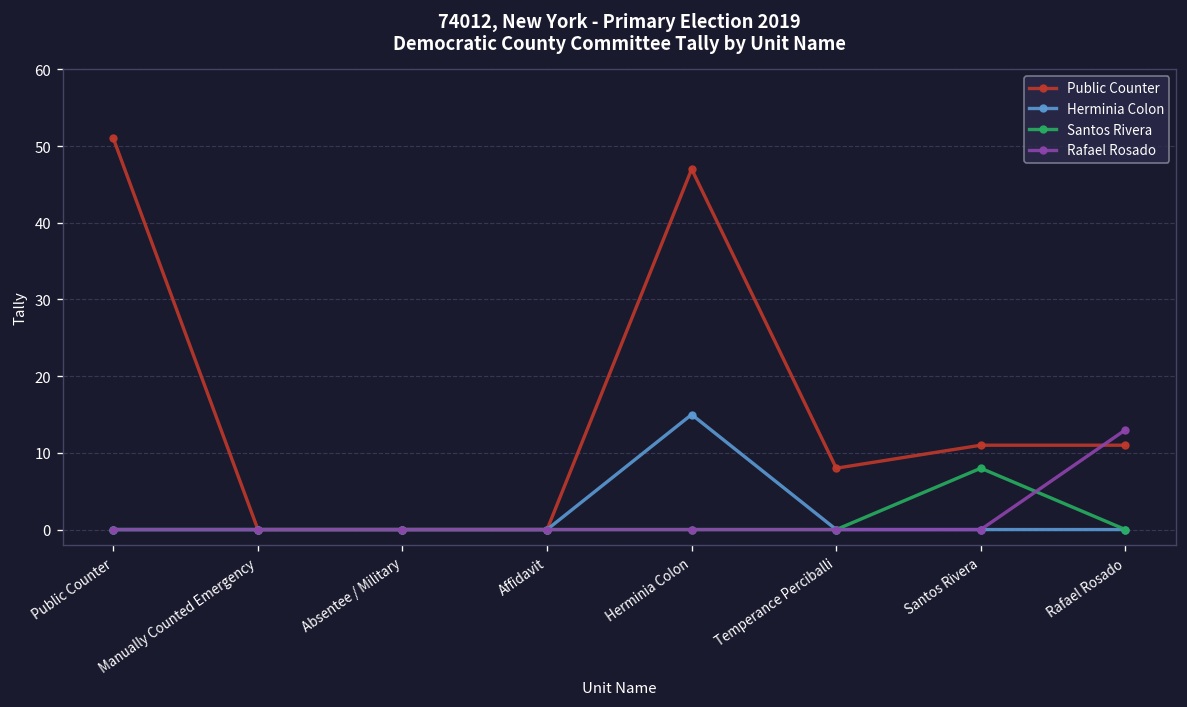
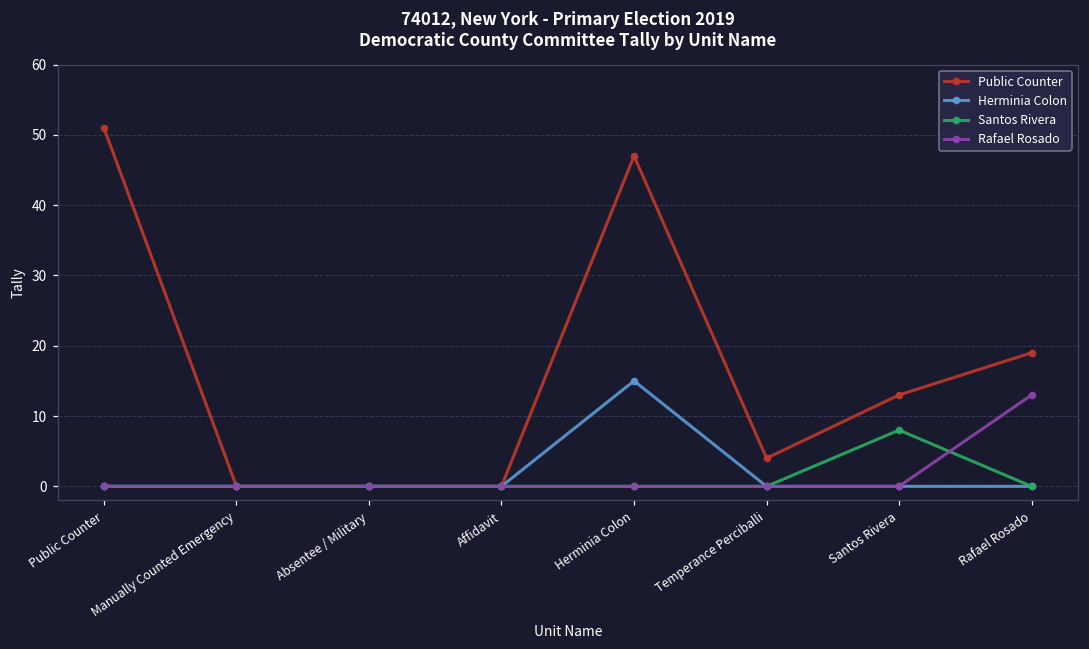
Public Counter, Temperance Perciballi: 8 -> 4
Public Counter, Santos Rivera: 11 -> 13
Public Counter, Rafael Rosado: 11 -> 19
